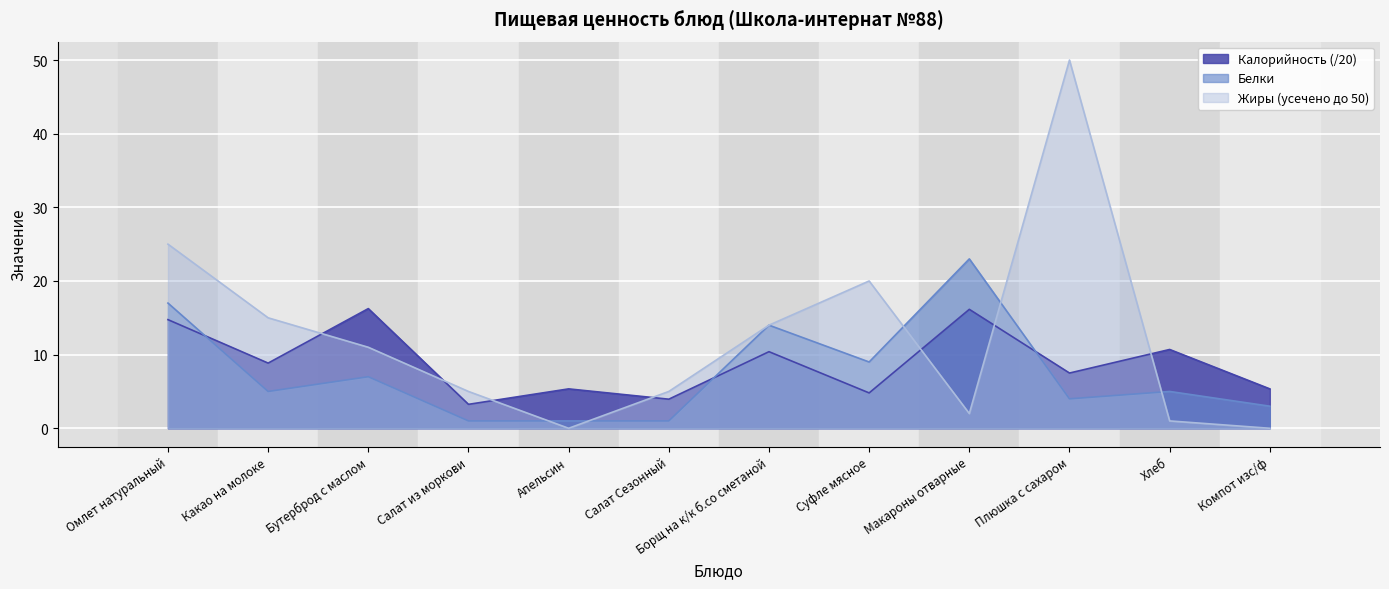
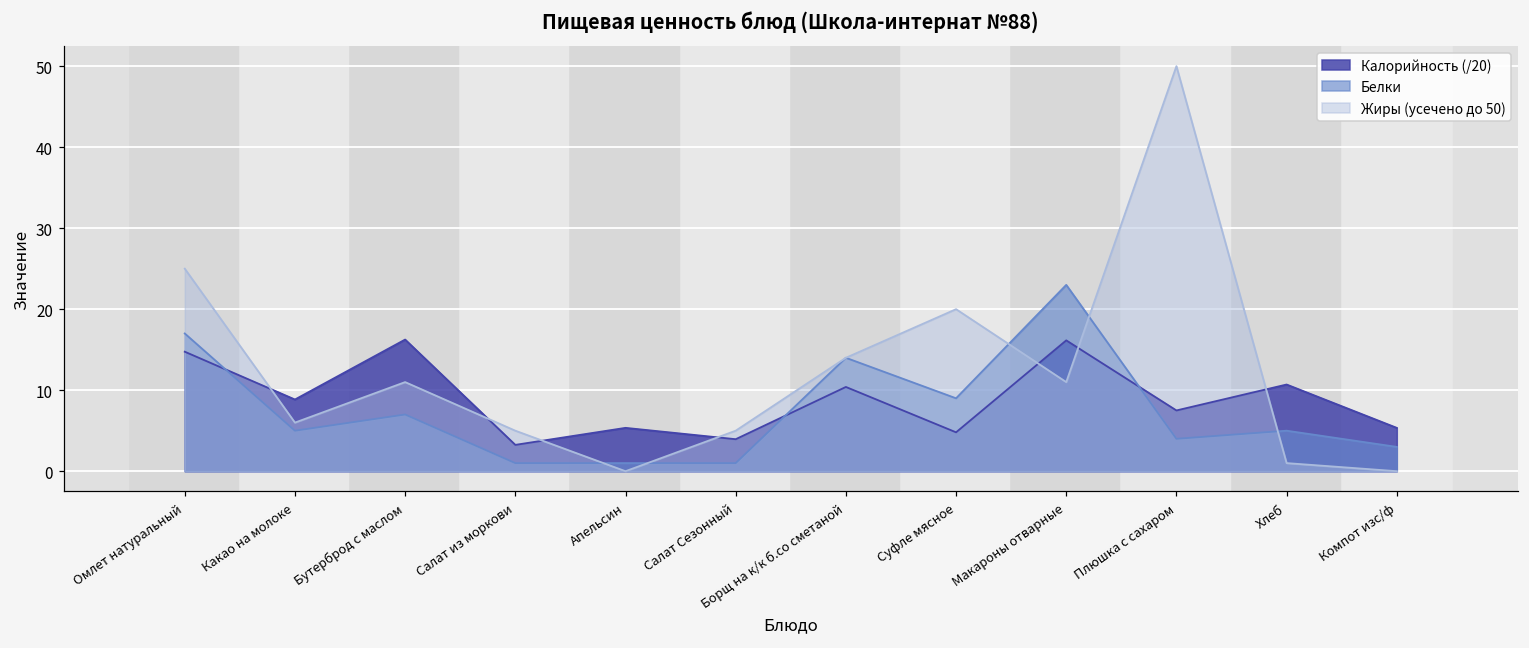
Жиры (усечено до 50), Какао на молоке: 15 -> 6
Жиры (усечено до 50), Макароны отварные: 2 -> 11
